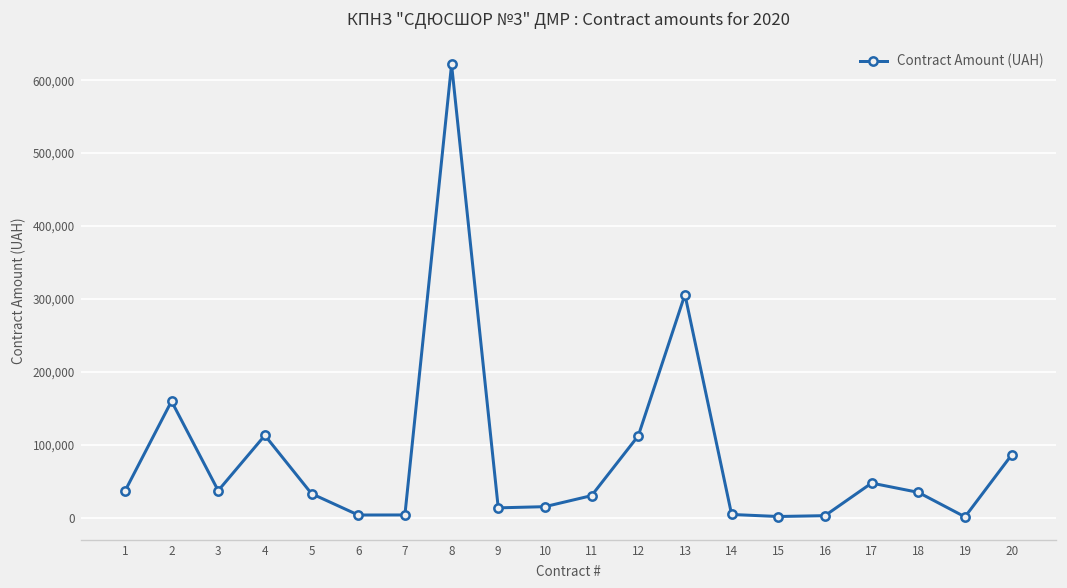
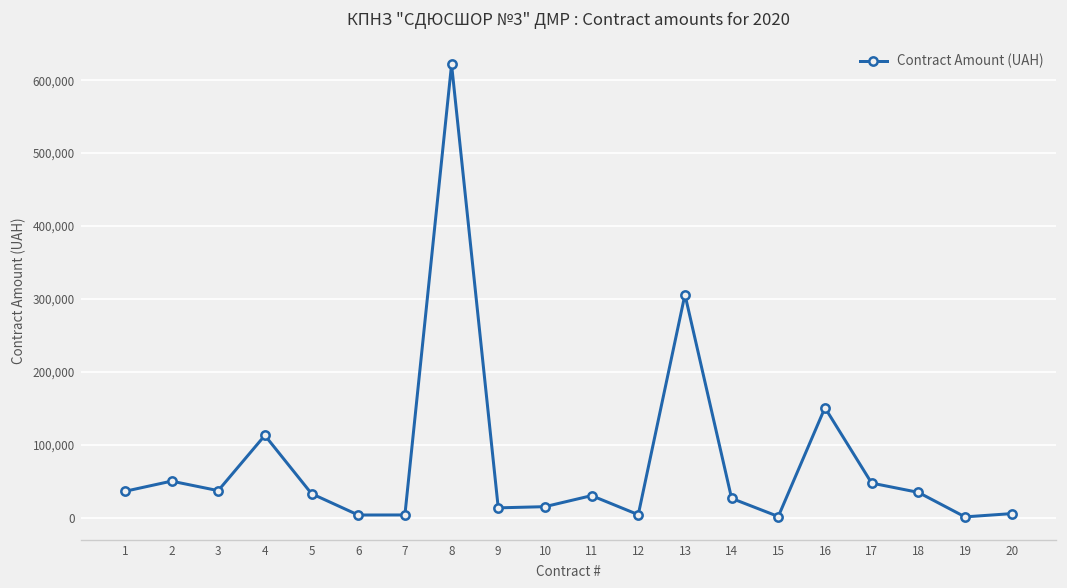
2: 160,000 -> 50,000
12: 110,000 -> 0
14: 0 -> 30,000
16: 0 -> 150,000
20: 90,000 -> 10,000
